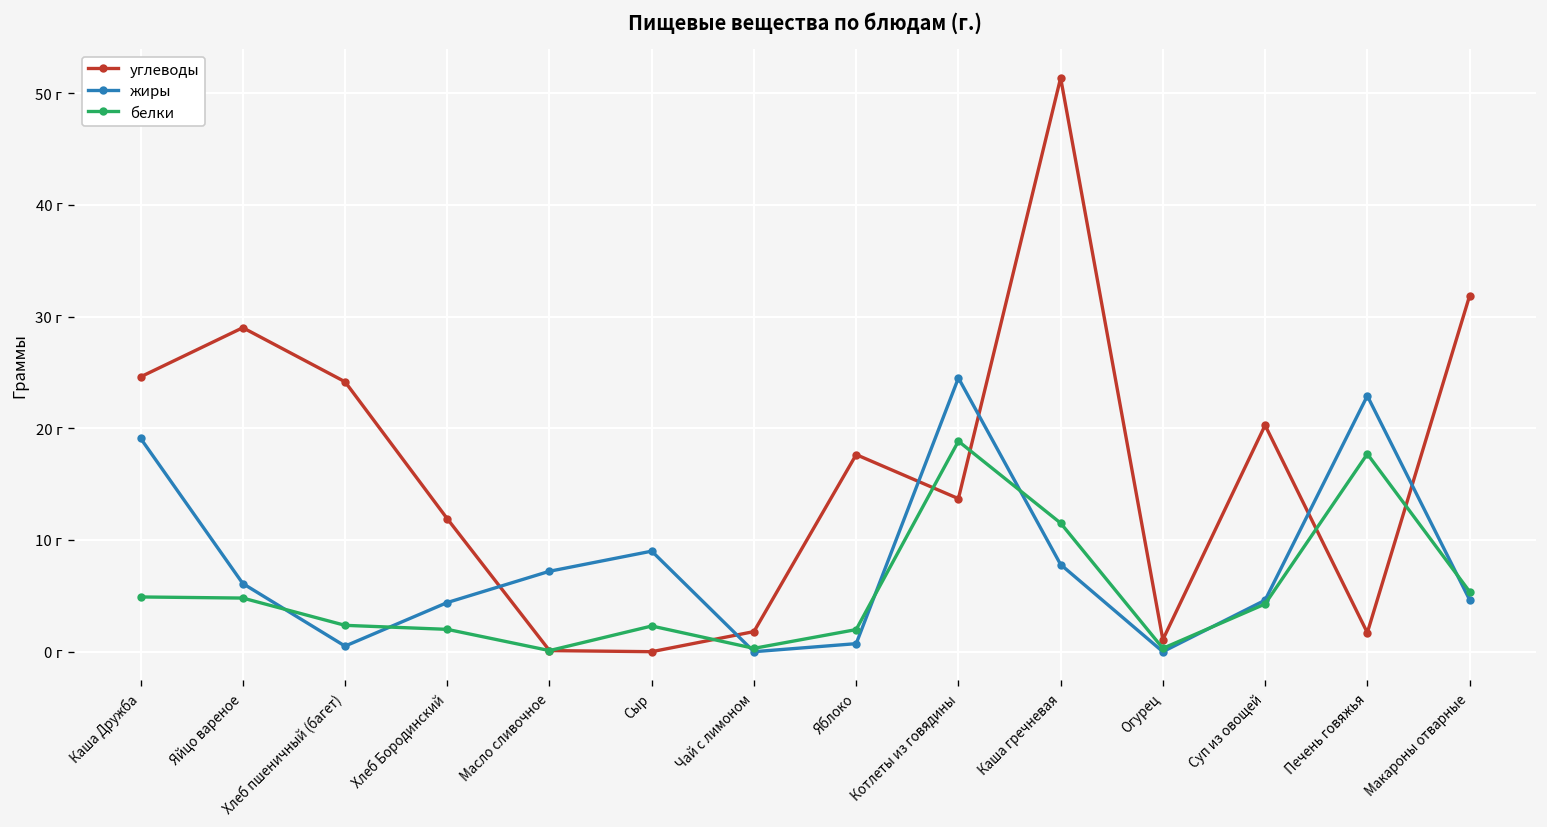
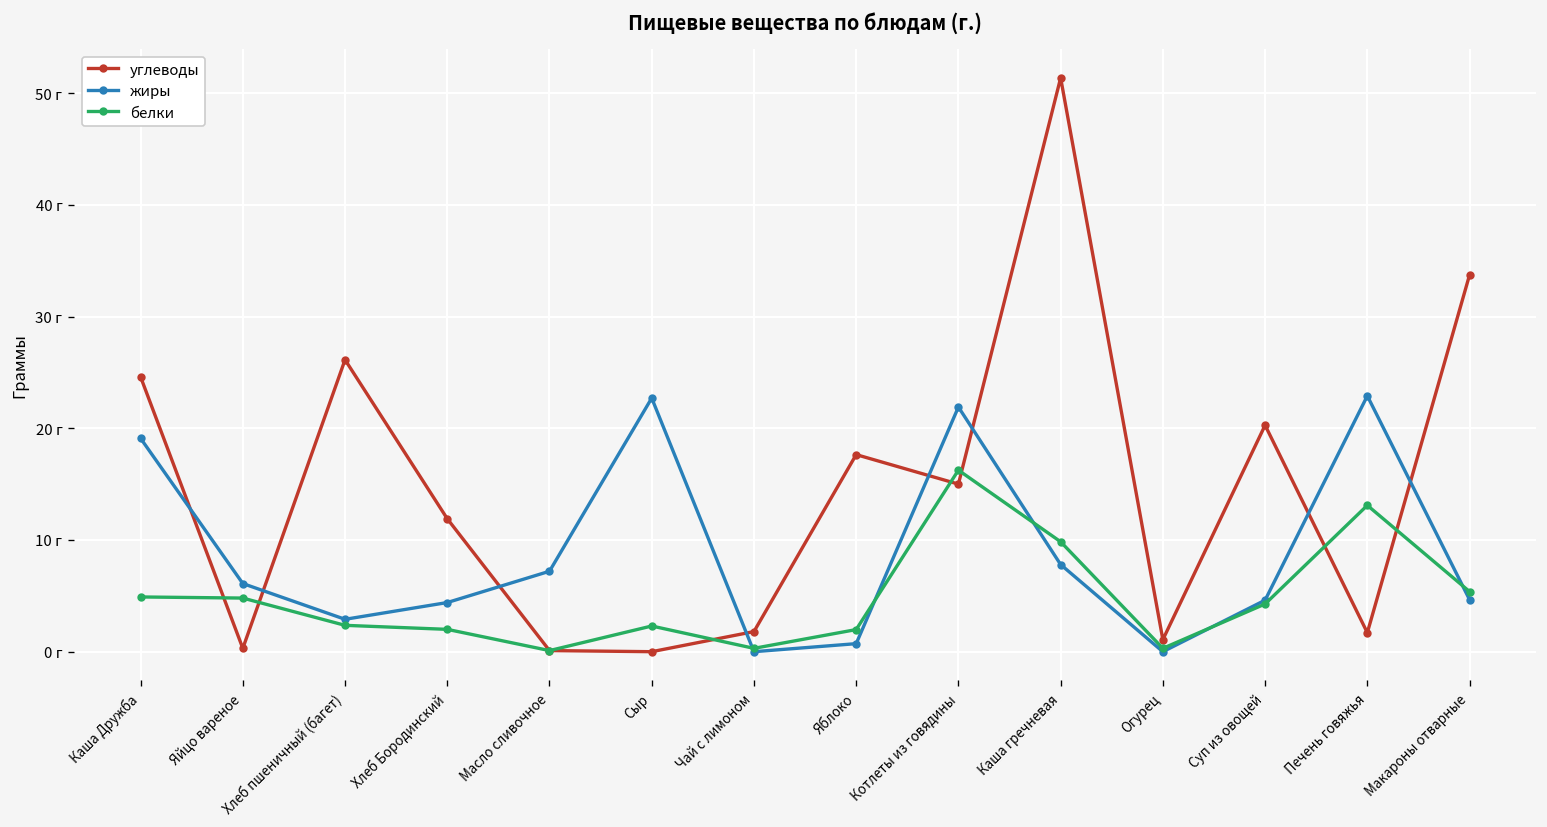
углеводы, Яйцо вареное: 29 г -> 0 г
углеводы, Хлеб пшеничный (багет): 24 г -> 26 г
жиры, Хлеб пшеничный (багет): 1 г -> 3 г
жиры, Сыр: 9 г -> 23 г
углеводы, Котлеты из говядины: 14 г -> 15 г
жиры, Котлеты из говядины: 25 г -> 22 г
белки, Котлеты из говядины: 19 г -> 16 г
белки, Каша гречневая: 12 г -> 10 г
белки, Печень говяжья: 18 г -> 13 г
углеводы, Макароны отварные: 32 г -> 34 г
